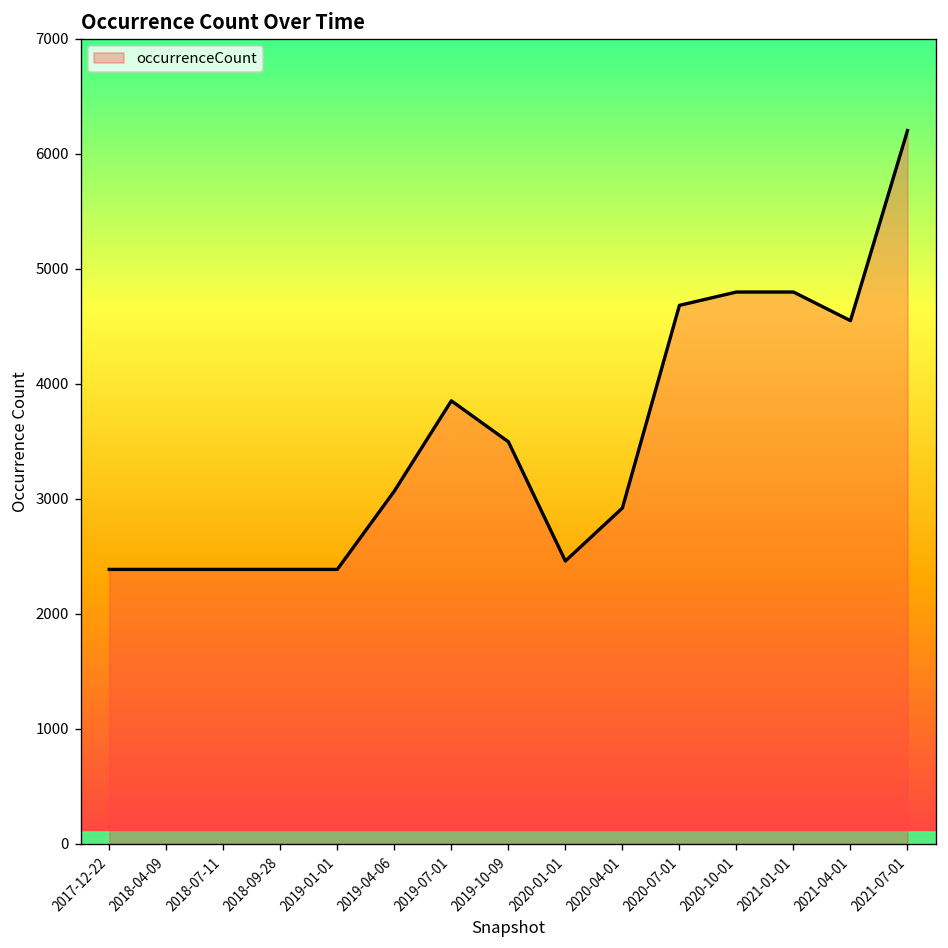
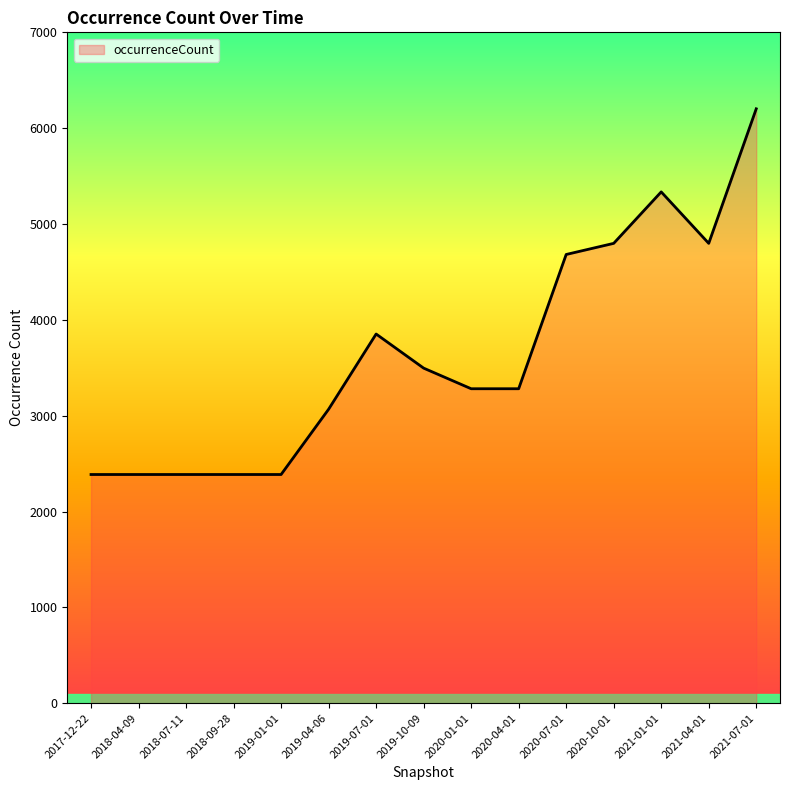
2020-01-01: 2500 -> 3300
2020-04-01: 2900 -> 3300
2021-01-01: 4800 -> 5300
2021-04-01: 4500 -> 4800
